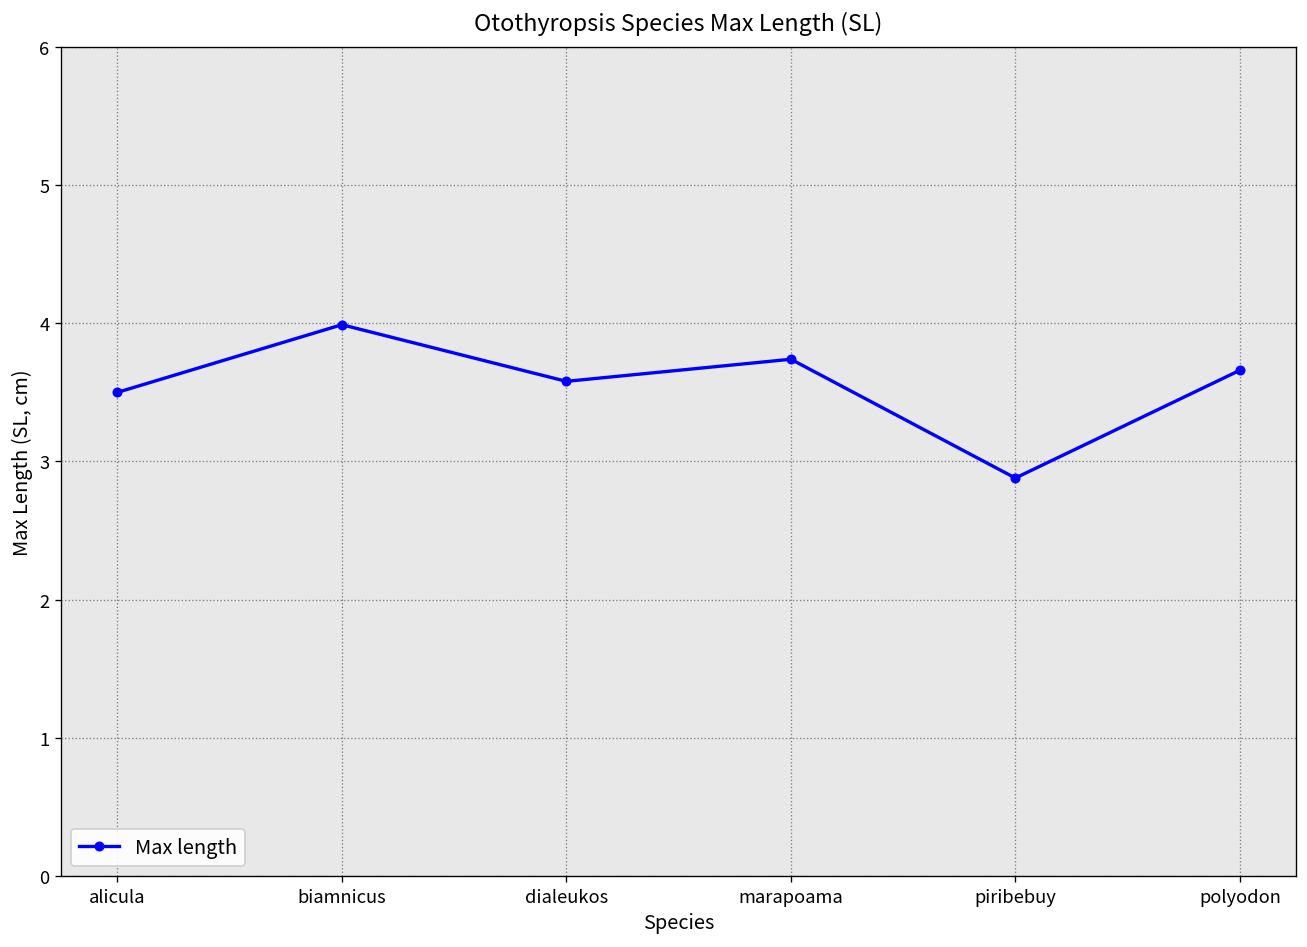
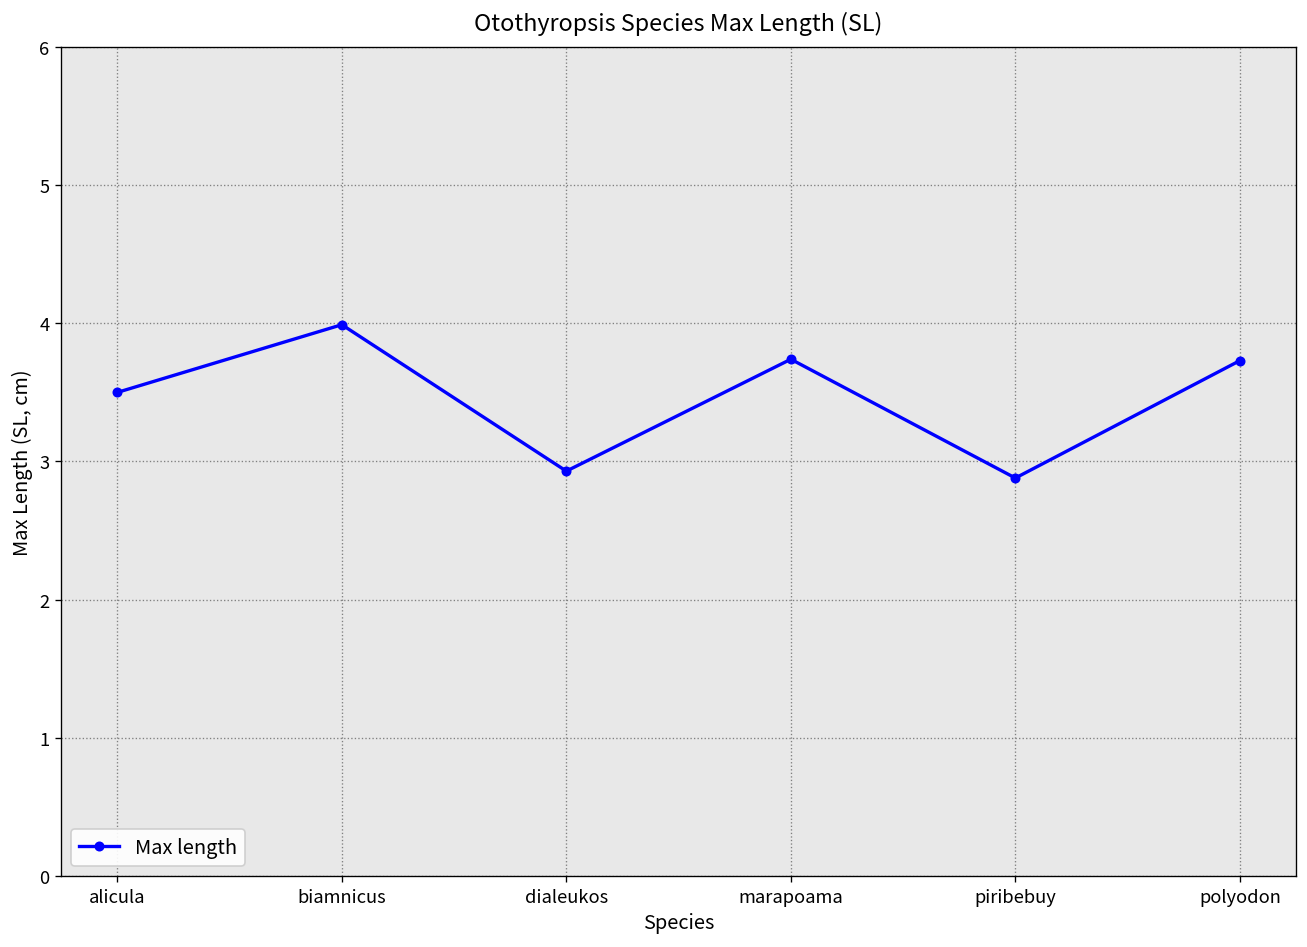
dialeukos: 3.58 -> 2.93
polyodon: 3.66 -> 3.73
